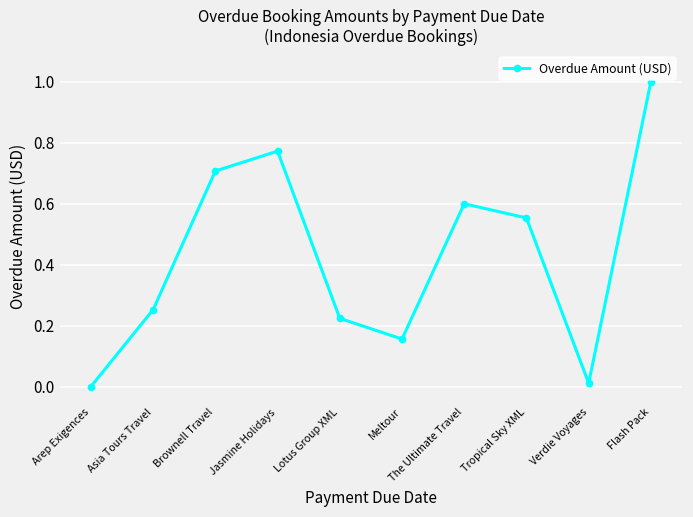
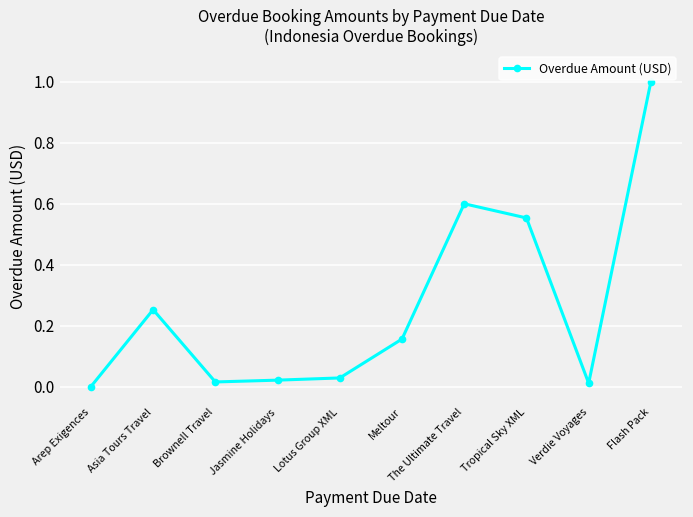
Brownell Travel: 0.71 -> 0.02
Jasmine Holidays: 0.77 -> 0.02
Lotus Group XML: 0.22 -> 0.03
